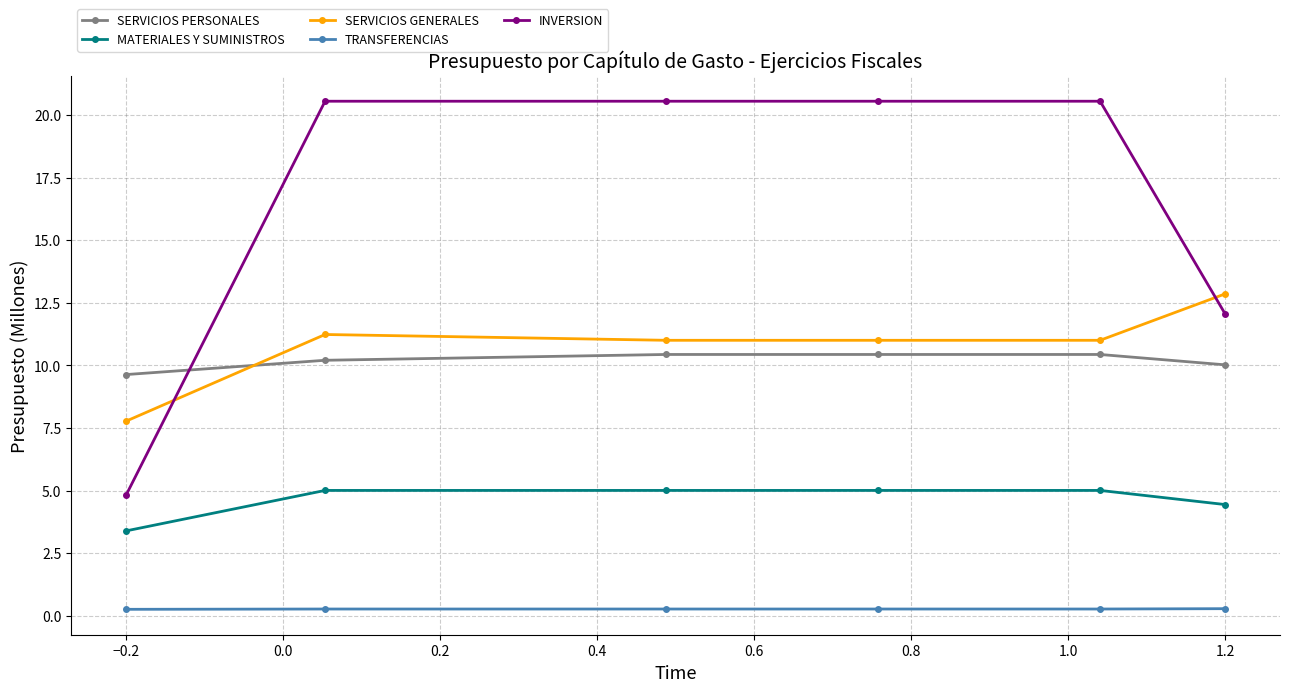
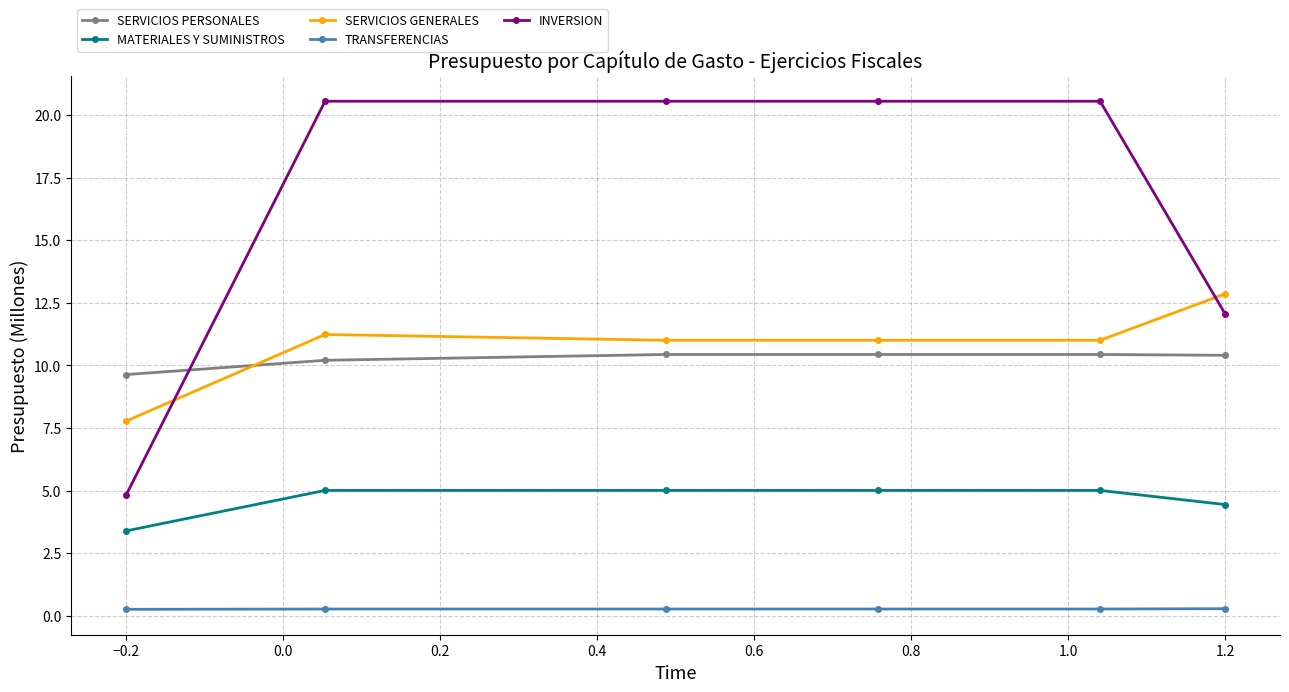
SERVICIOS PERSONALES, 1.2: 10.0 -> 10.4
